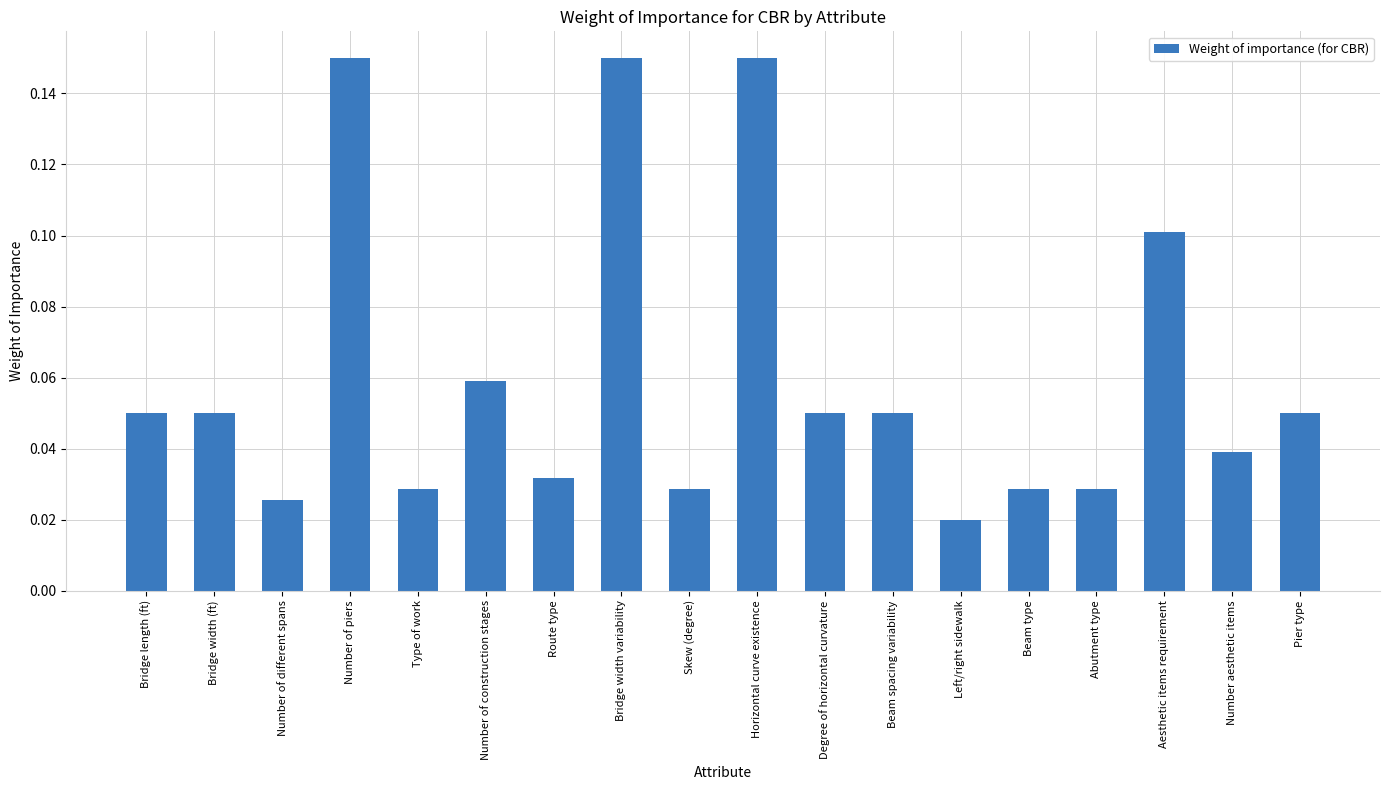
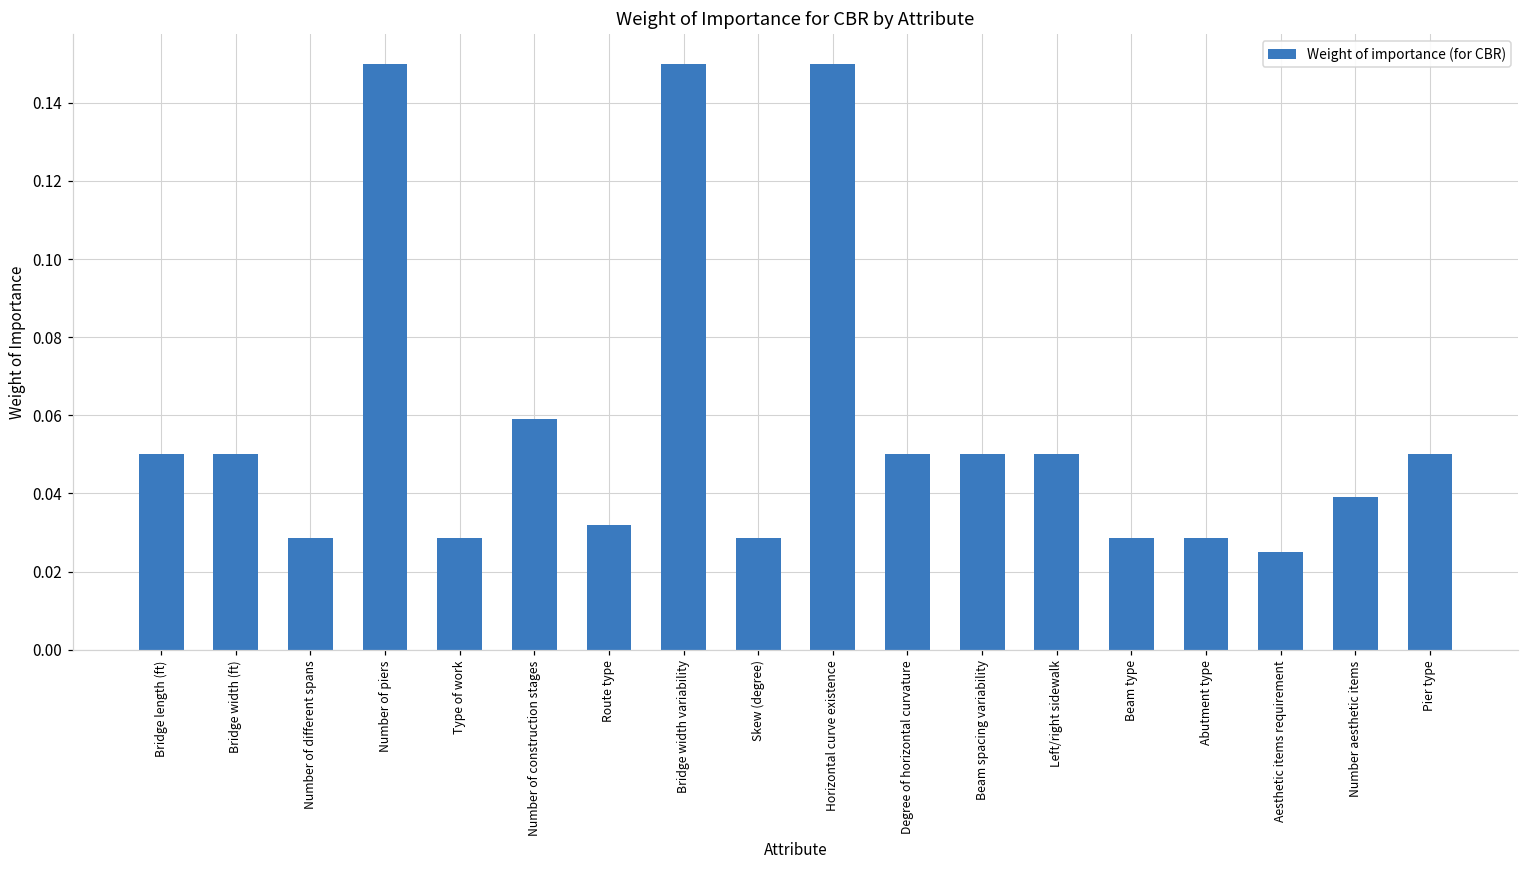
Number of different spans: 0.026 -> 0.029
Left/right sidewalk: 0.02 -> 0.05
Aesthetic items requirement: 0.101 -> 0.025
